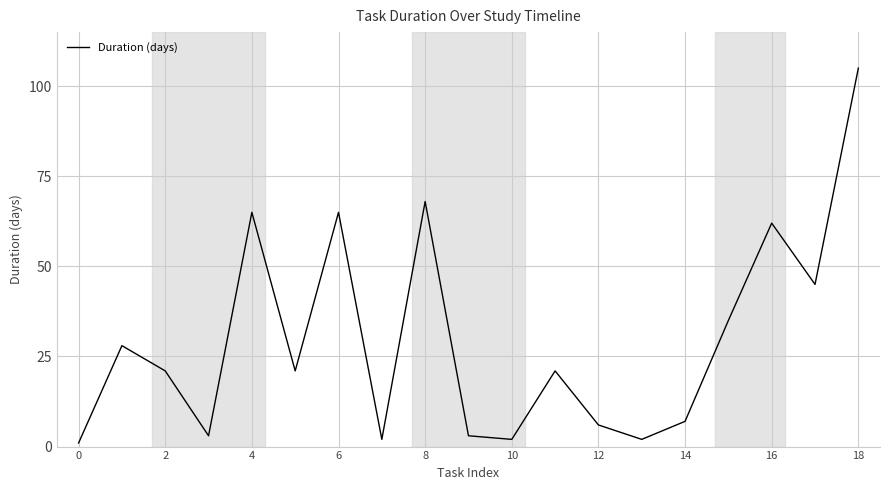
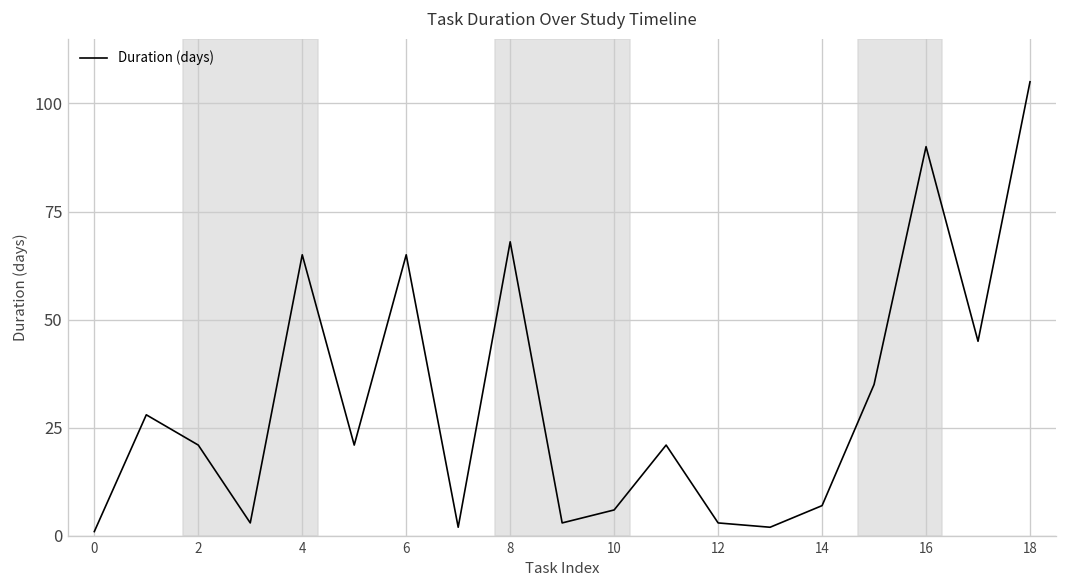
10: 2 -> 6
12: 6 -> 3
16: 62 -> 90
